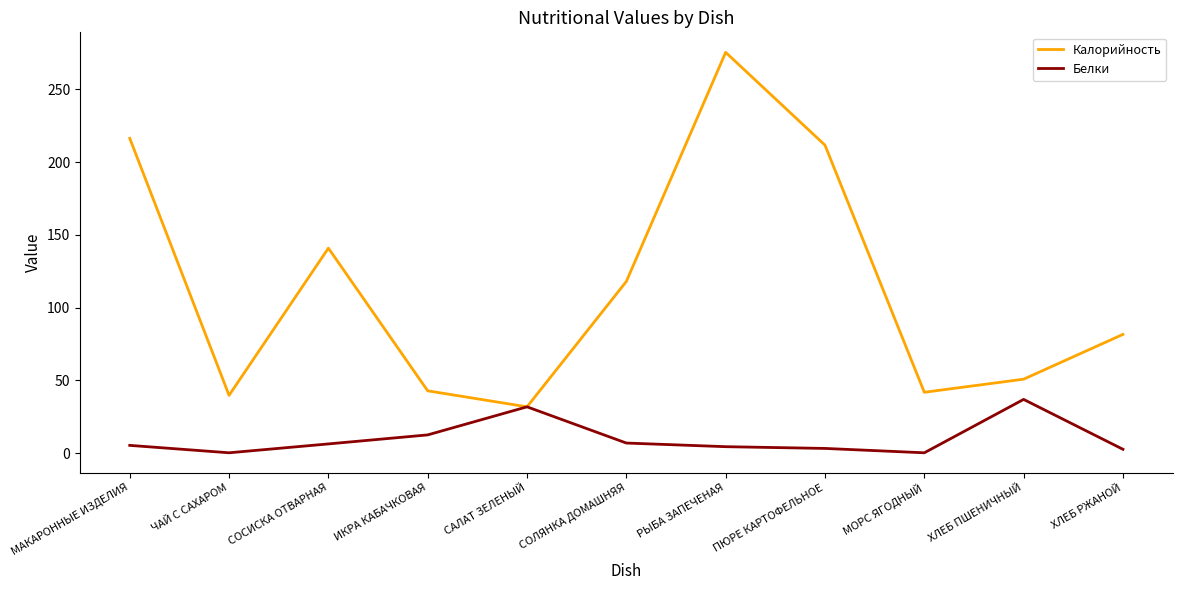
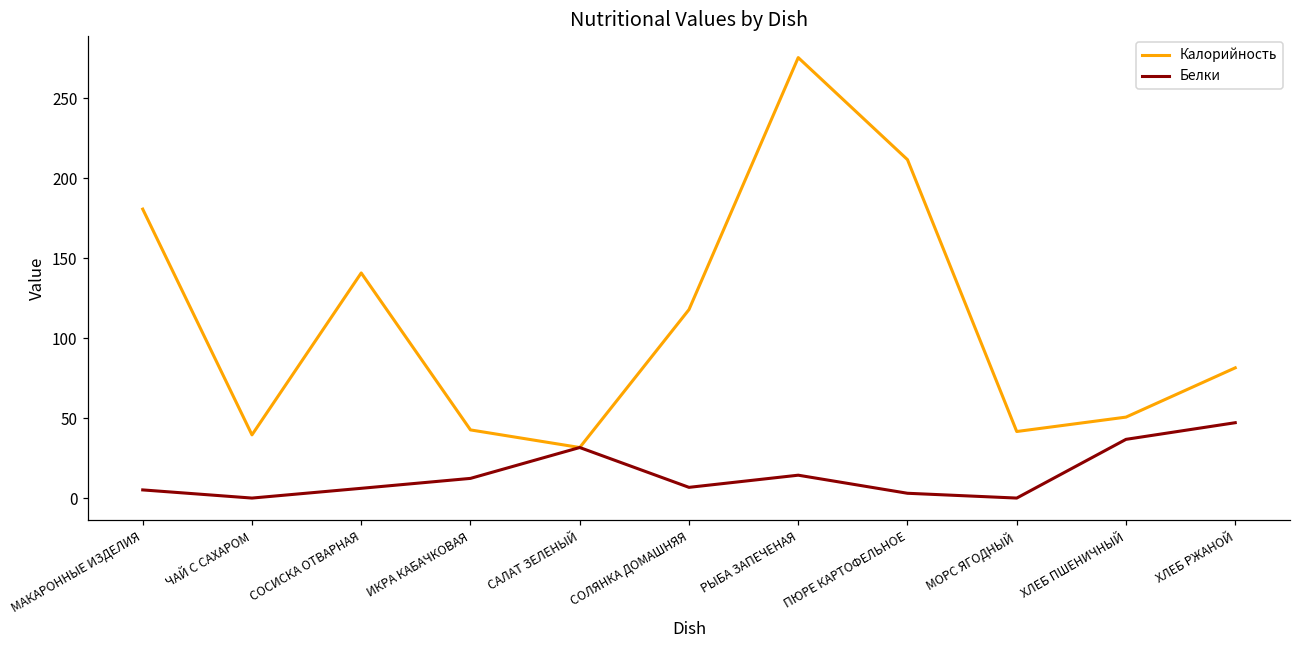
Калорийность, МАКАРОННЫЕ ИЗДЕЛИЯ: 216 -> 181
Белки, РЫБА ЗАПЕЧЕНАЯ: 4 -> 15
Белки, ХЛЕБ РЖАНОЙ: 3 -> 47
